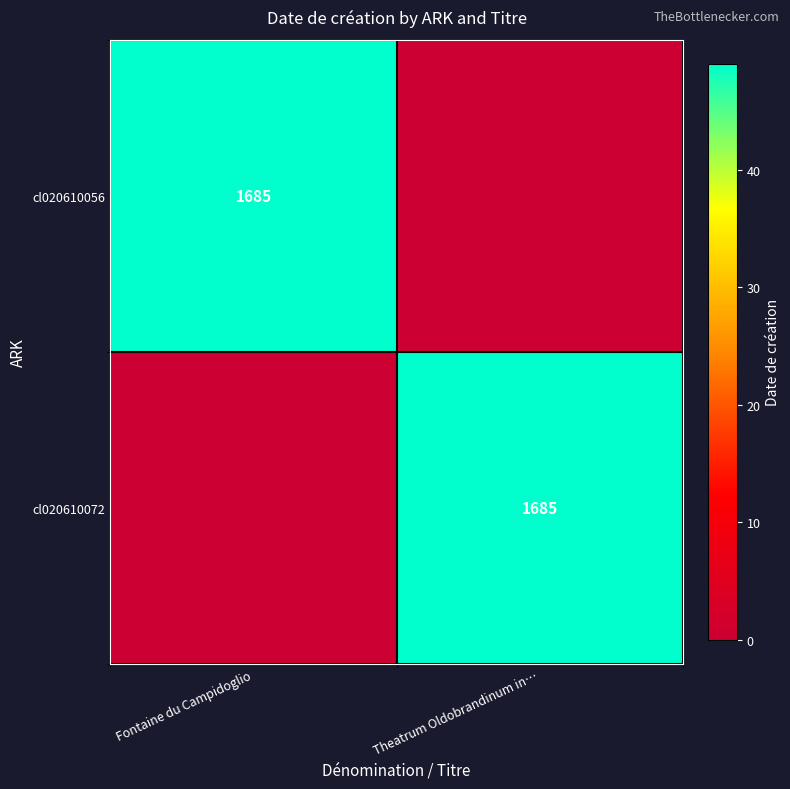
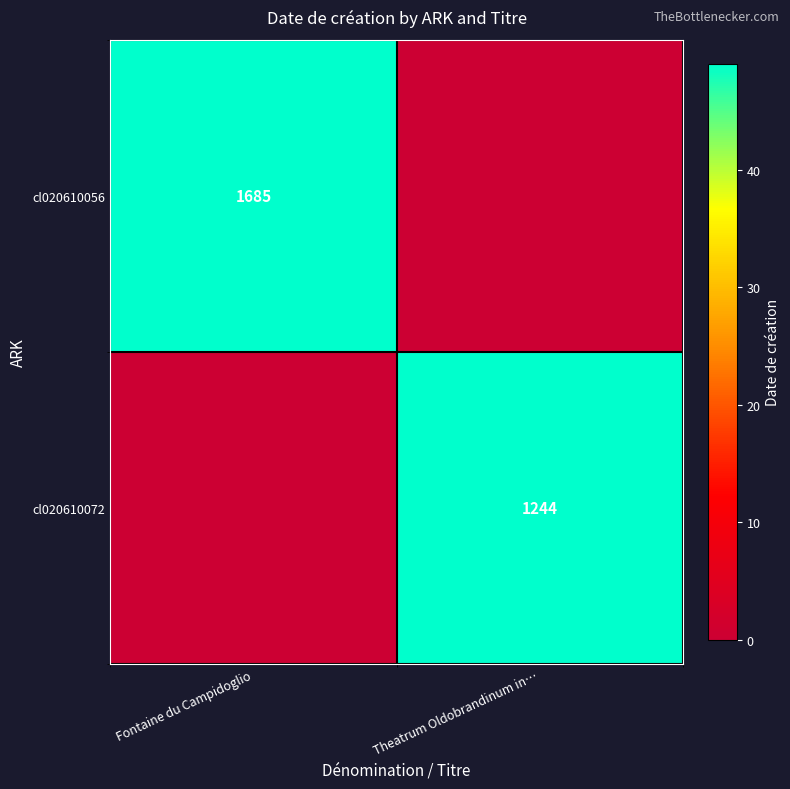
cl020610072, Theatrum Oldobrandinum in…: 1685 -> 1244
